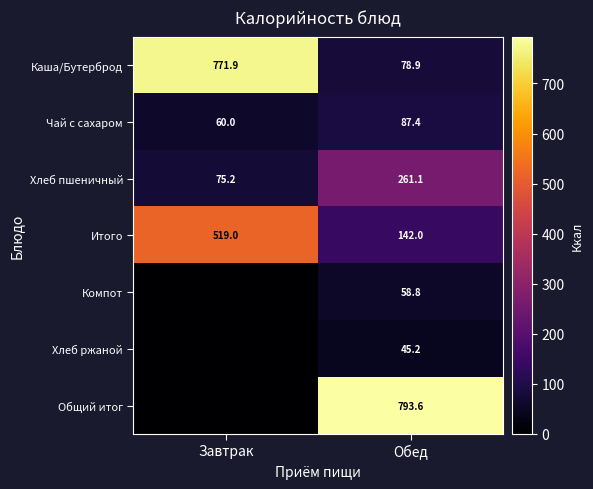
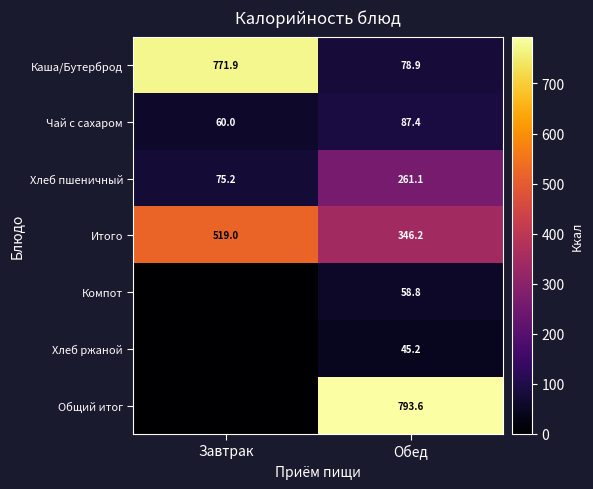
Итого, Обед: 142.0 -> 346.2
